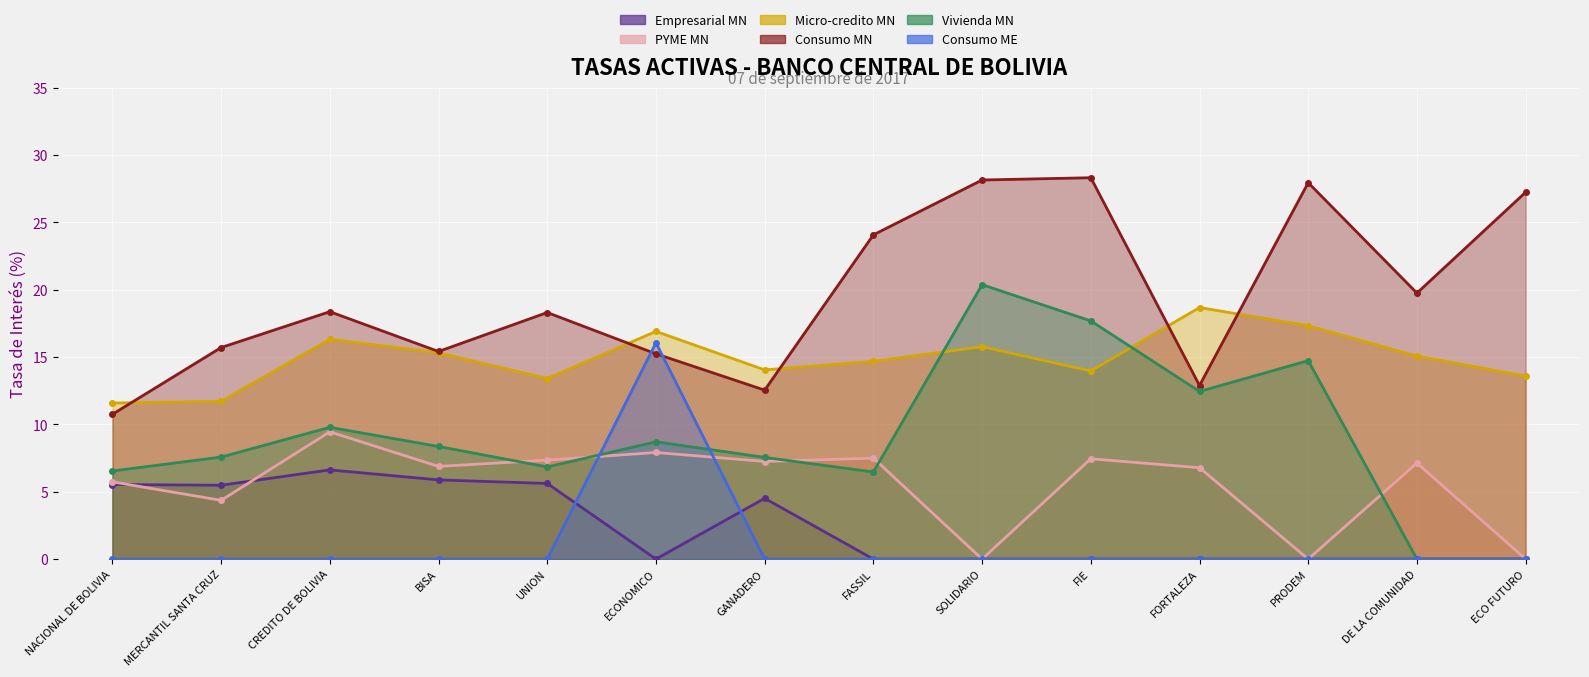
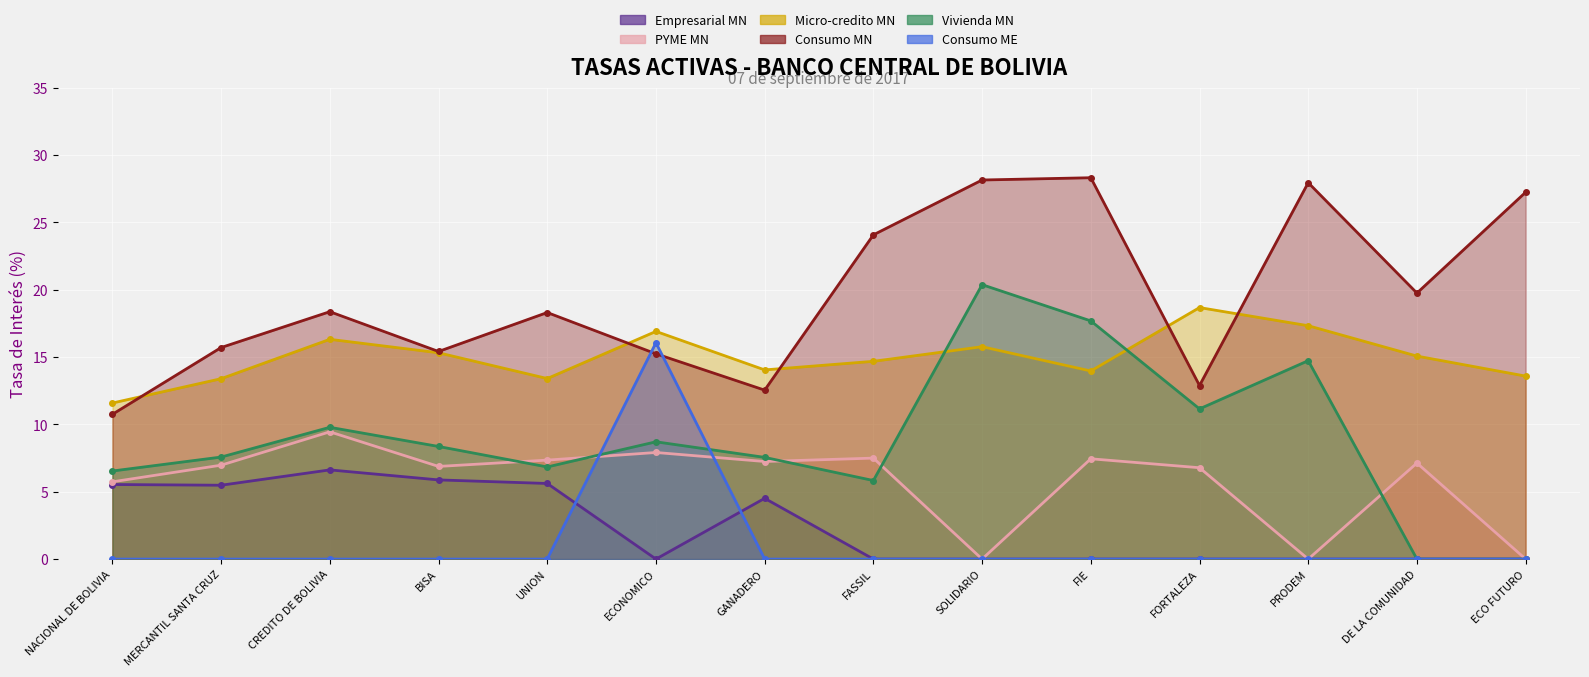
PYME MN, MERCANTIL SANTA CRUZ: 4.4 -> 7.0
Micro-credito MN, MERCANTIL SANTA CRUZ: 11.7 -> 13.4
Vivienda MN, FASSIL: 6.5 -> 5.8
Vivienda MN, FORTALEZA: 12.4 -> 11.2
